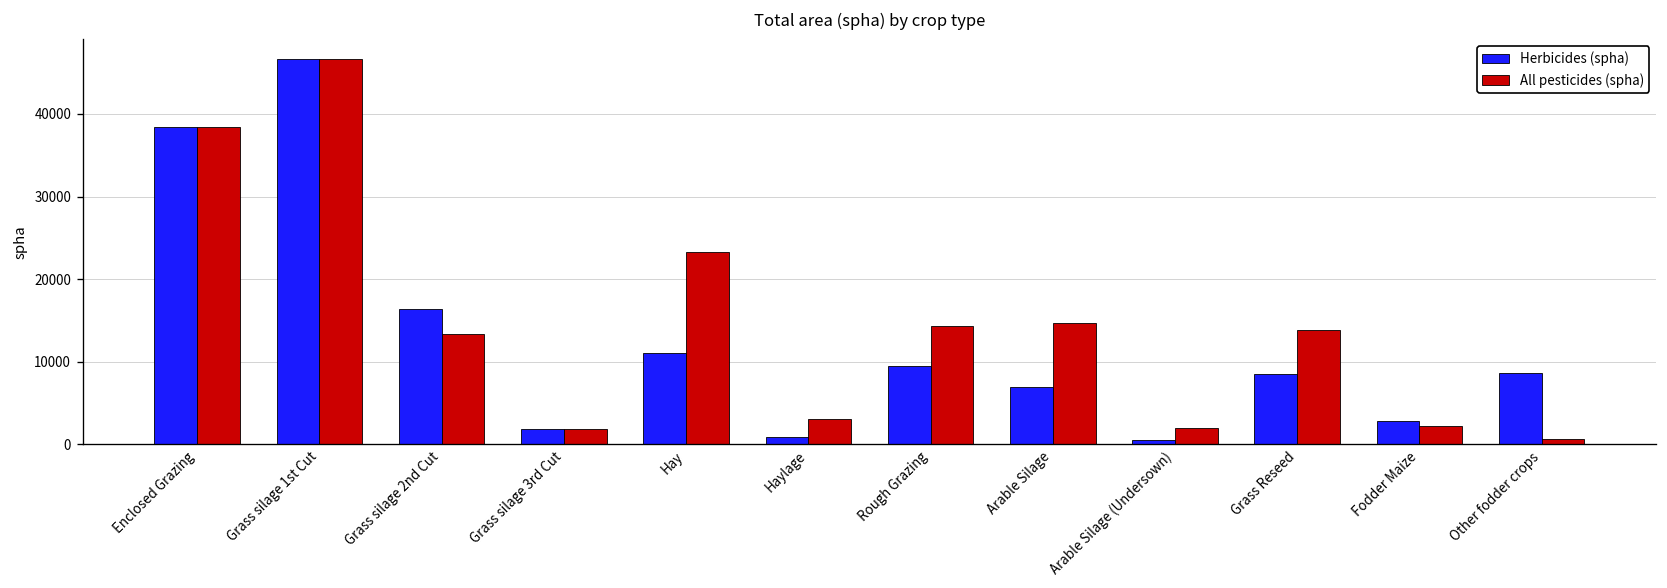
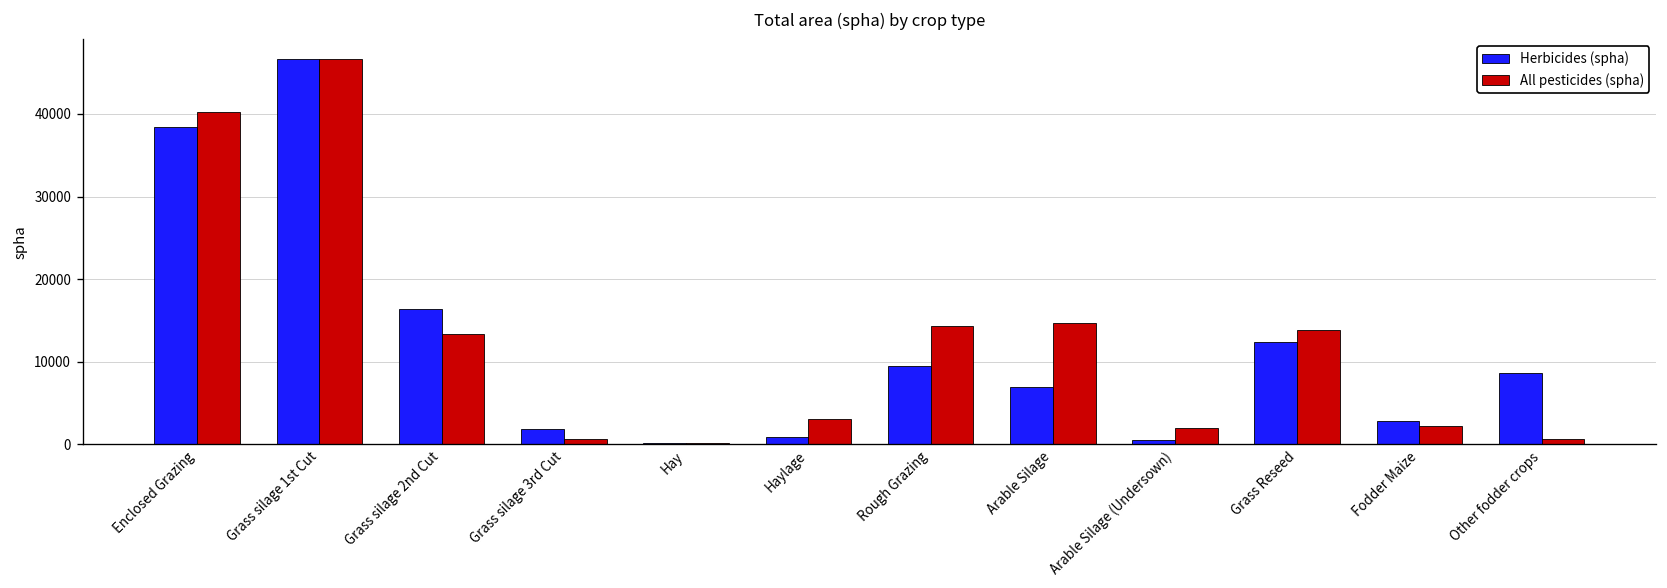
All pesticides (spha), Enclosed Grazing: 38000 -> 40000
All pesticides (spha), Grass silage 3rd Cut: 2000 -> 1000
Herbicides (spha), Hay: 11000 -> 0
All pesticides (spha), Hay: 23000 -> 0
Herbicides (spha), Grass Reseed: 8000 -> 12000
